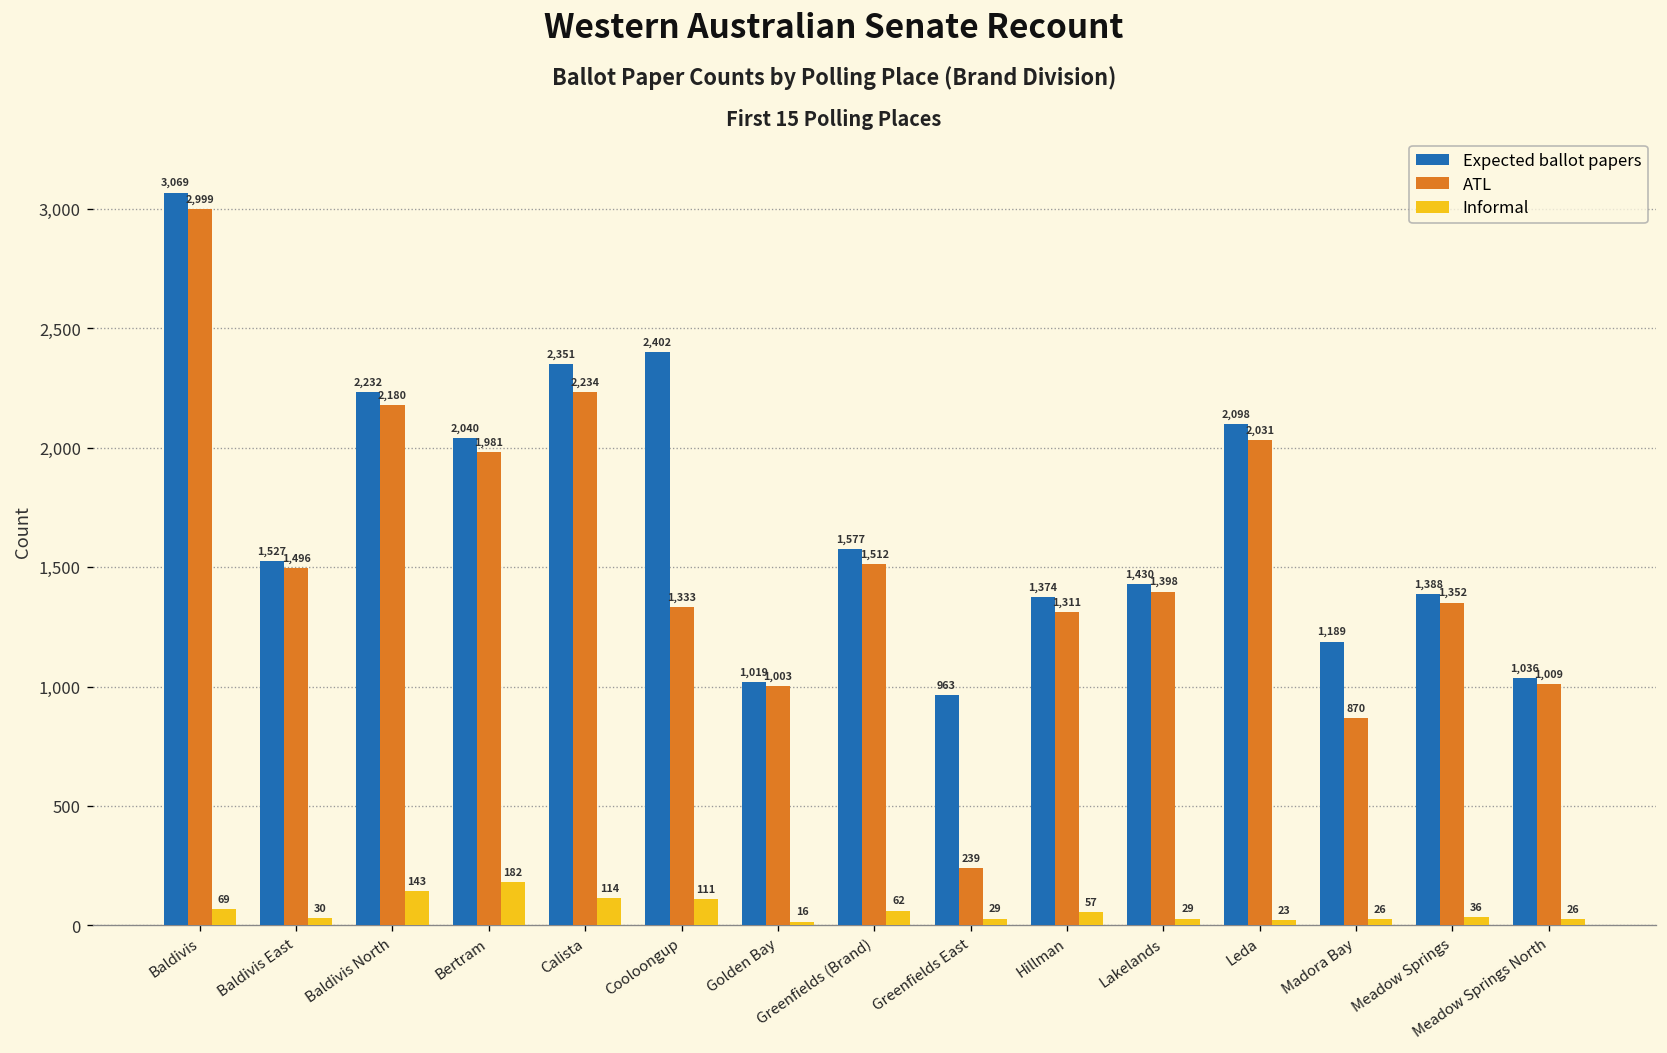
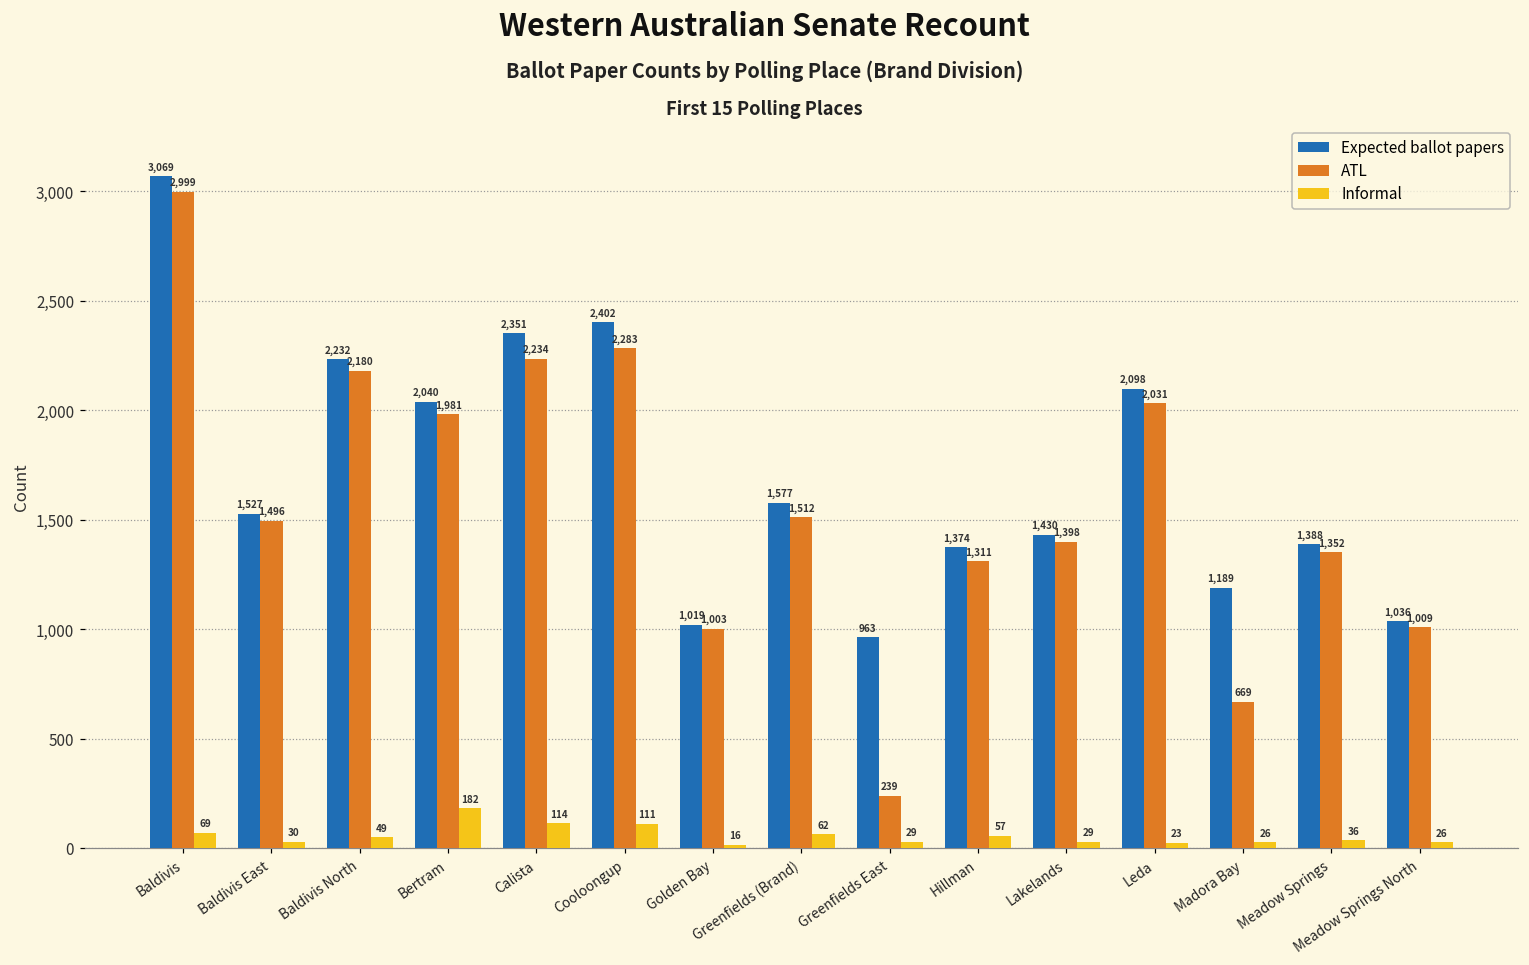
Informal, Baldivis North: 143 -> 49
ATL, Cooloongup: 1,333 -> 2,283
ATL, Madora Bay: 870 -> 669
